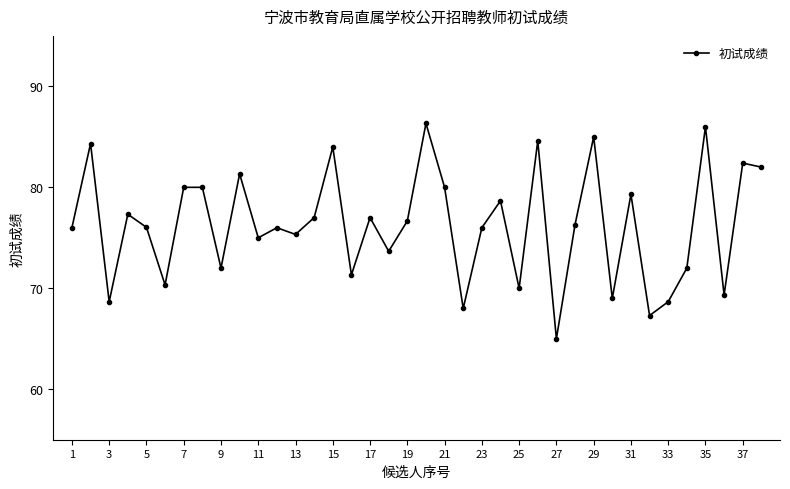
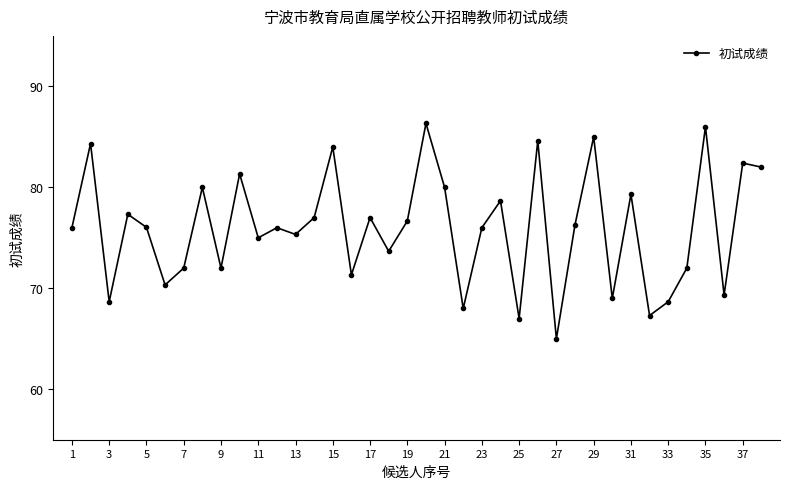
7: 80 -> 72
25: 70 -> 67
